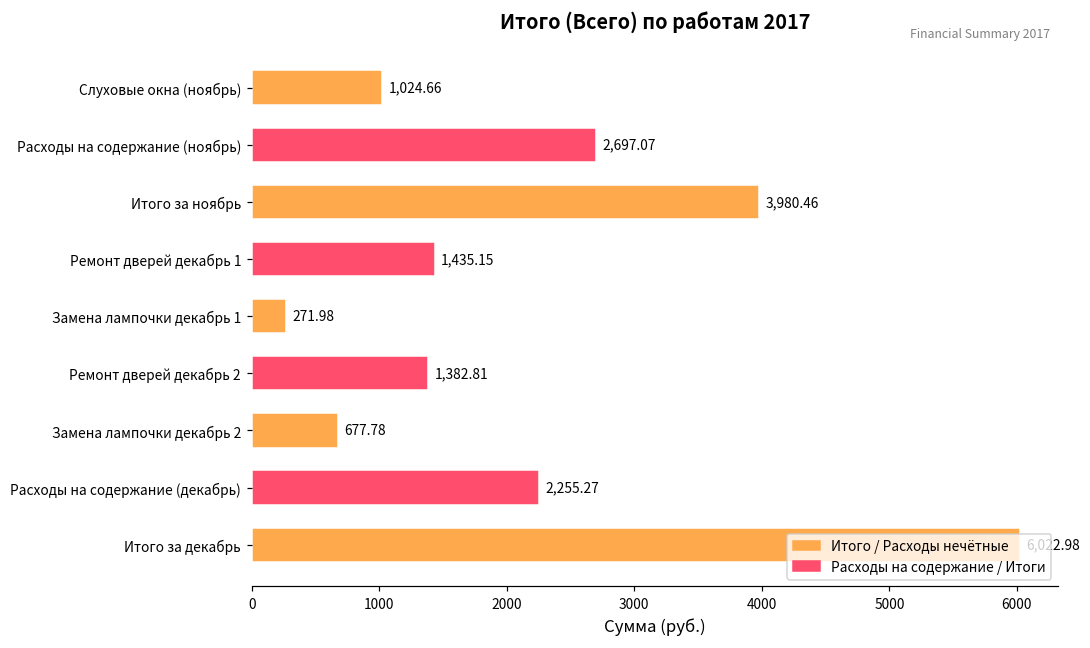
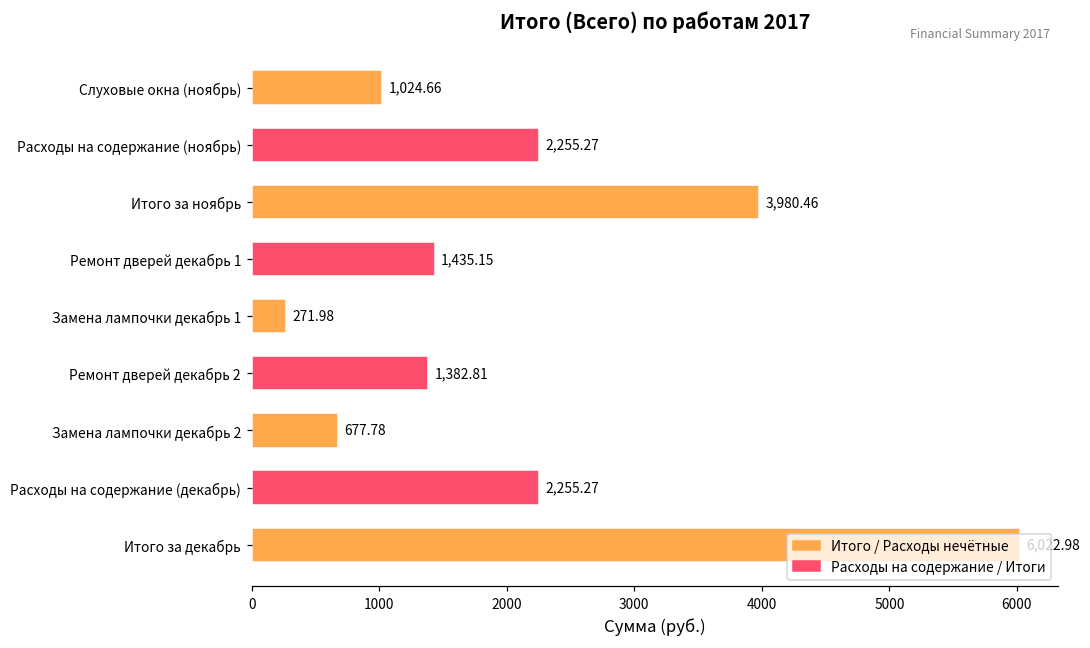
Расходы на содержание (ноябрь): 2,697.07 -> 2,255.27
